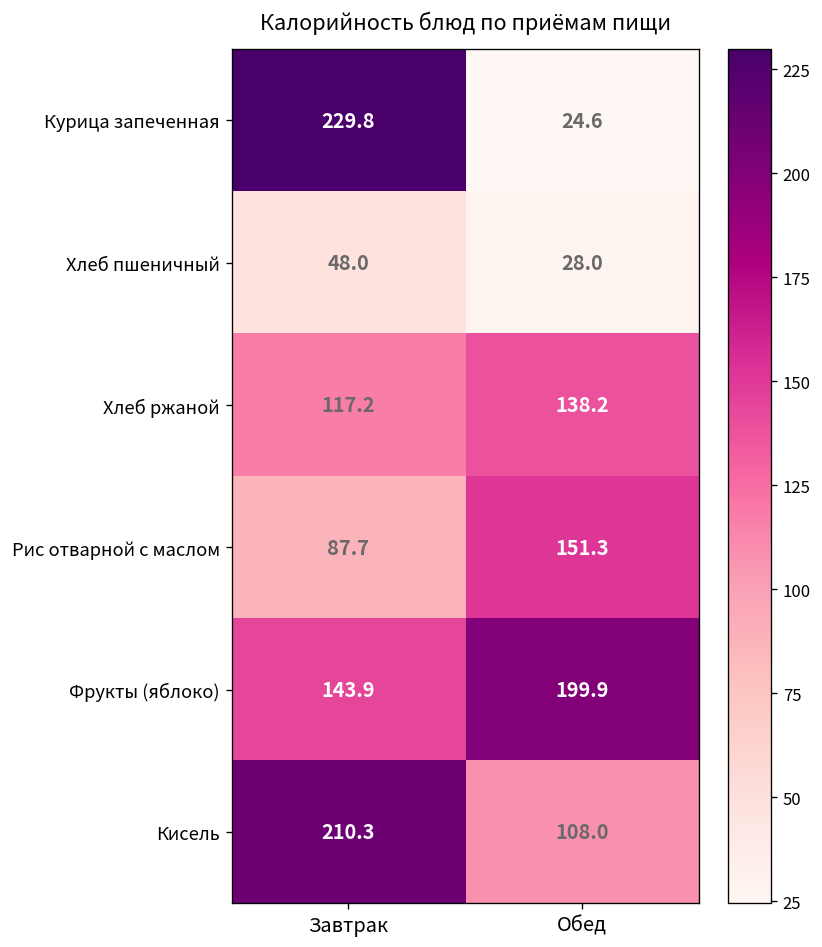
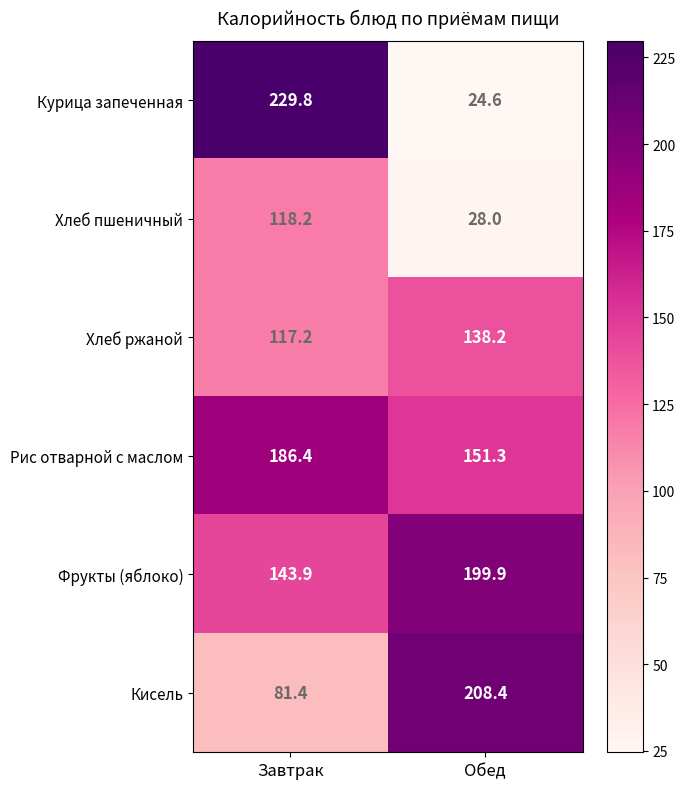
Хлеб пшеничный, Завтрак: 48.0 -> 118.2
Рис отварной с маслом, Завтрак: 87.7 -> 186.4
Кисель, Завтрак: 210.3 -> 81.4
Кисель, Обед: 108.0 -> 208.4
